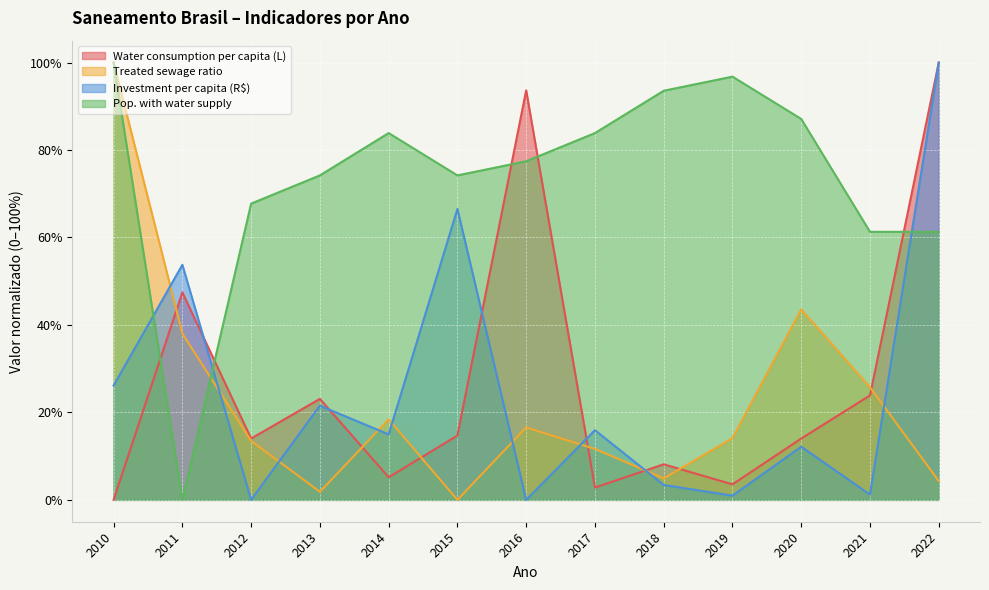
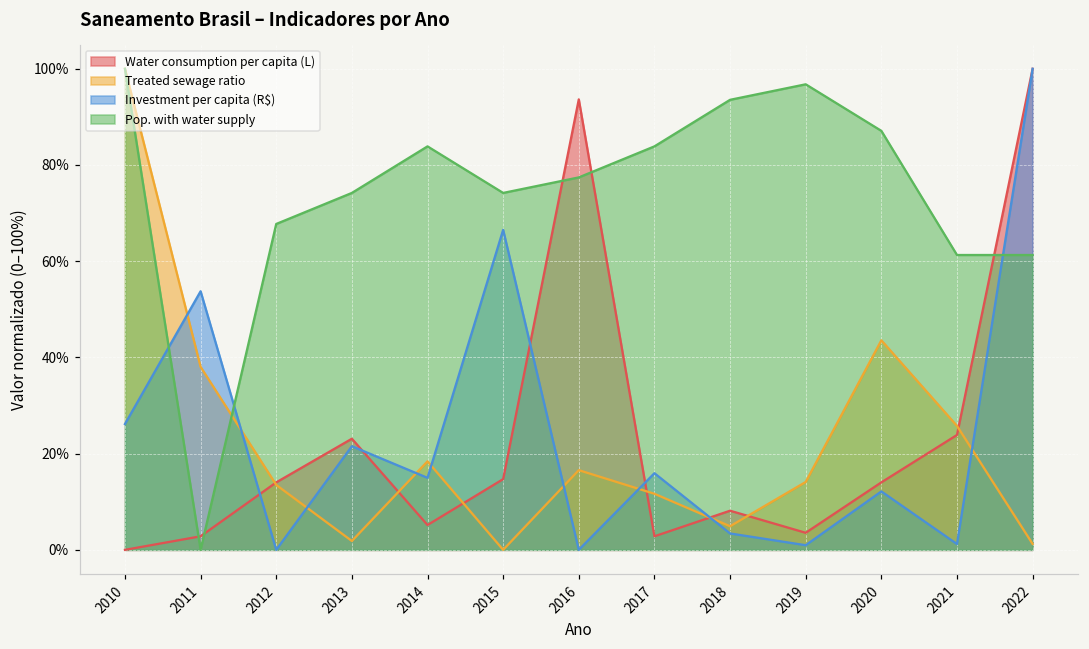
Water consumption per capita (L), 2011: 47% -> 3%
Treated sewage ratio, 2022: 4% -> 1%
